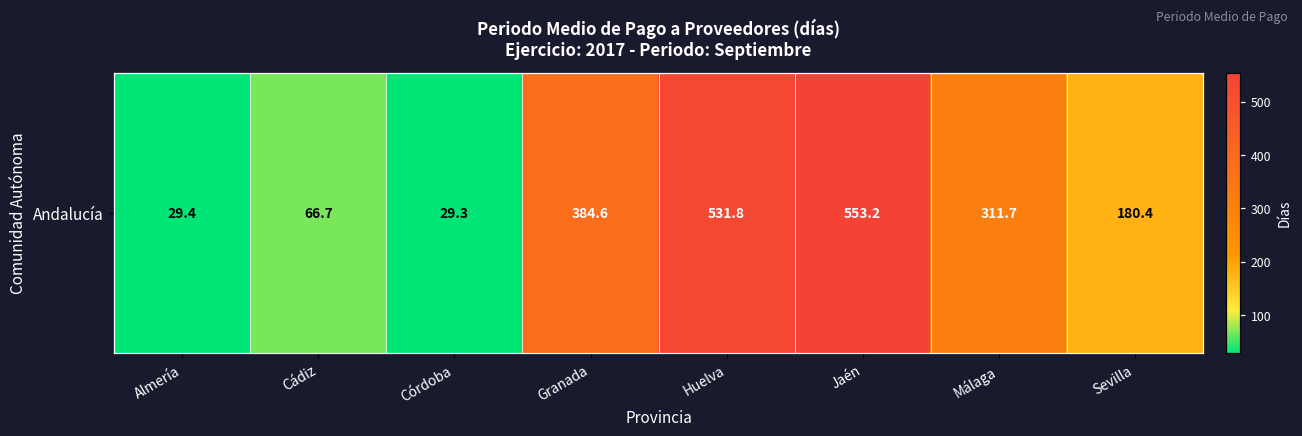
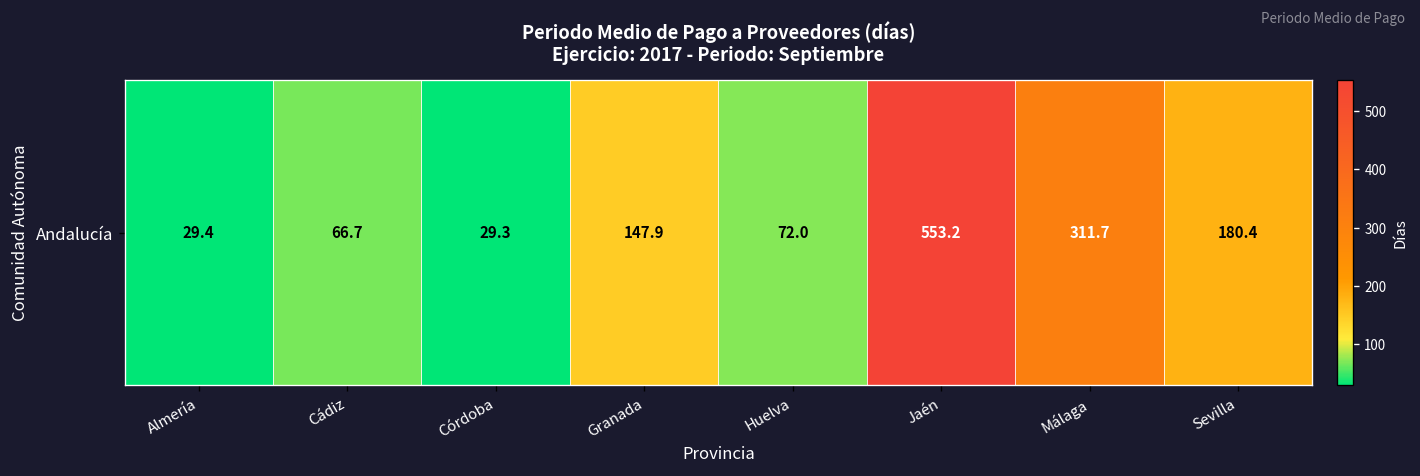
Andalucía, Granada: 384.6 -> 147.9
Andalucía, Huelva: 531.8 -> 72.0
